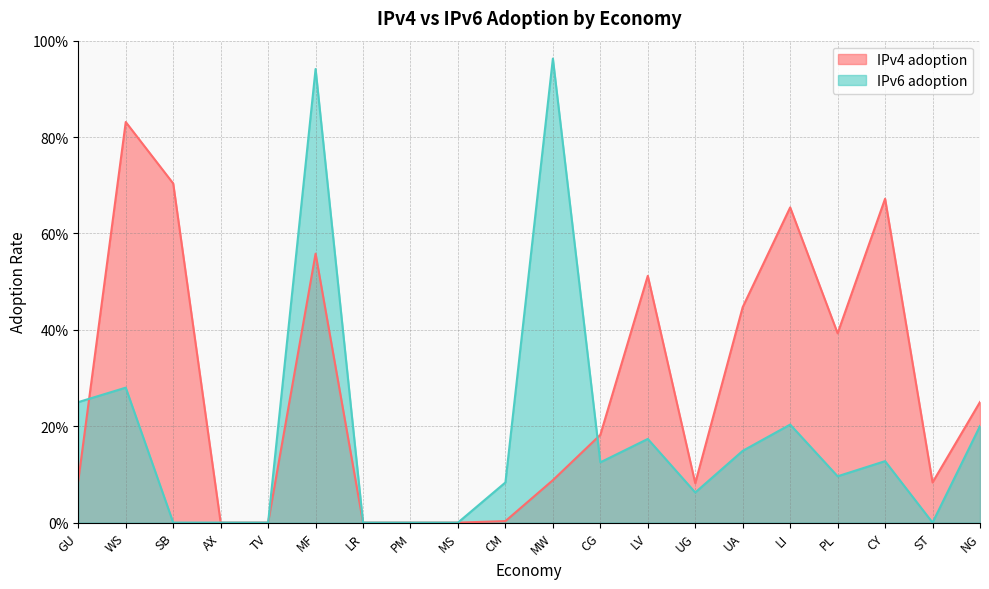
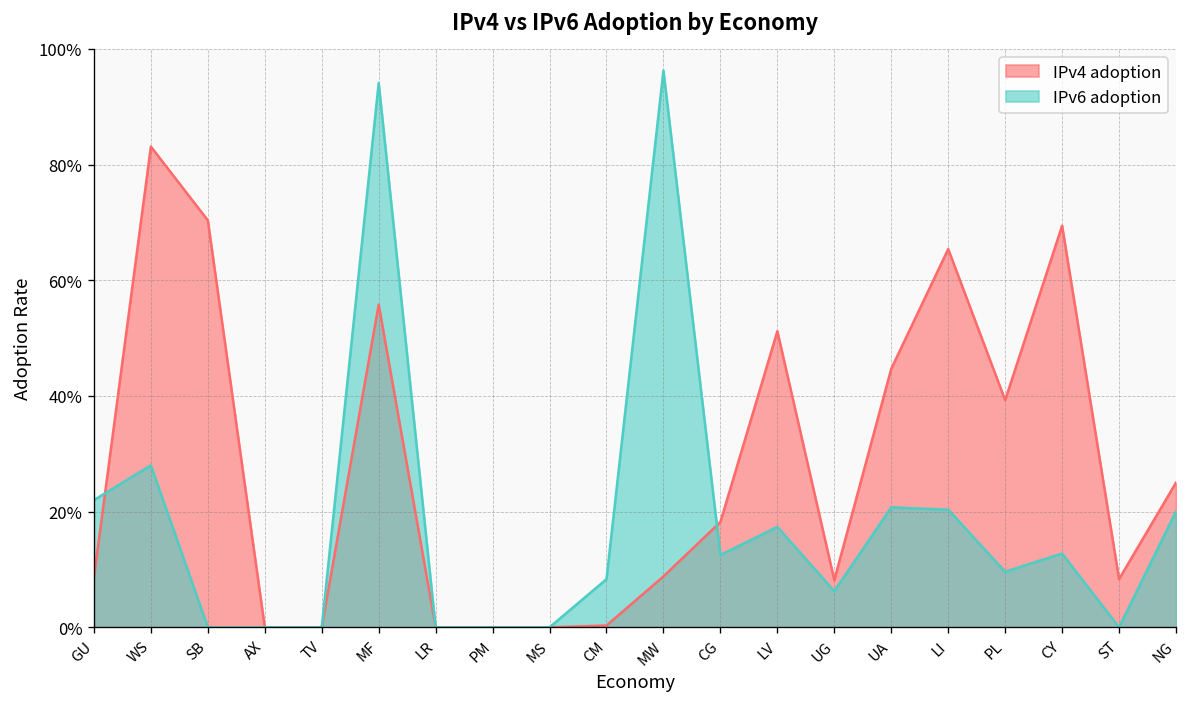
IPv6 adoption, GU: 25% -> 22%
IPv6 adoption, UA: 15% -> 21%
IPv4 adoption, CY: 67% -> 69%
